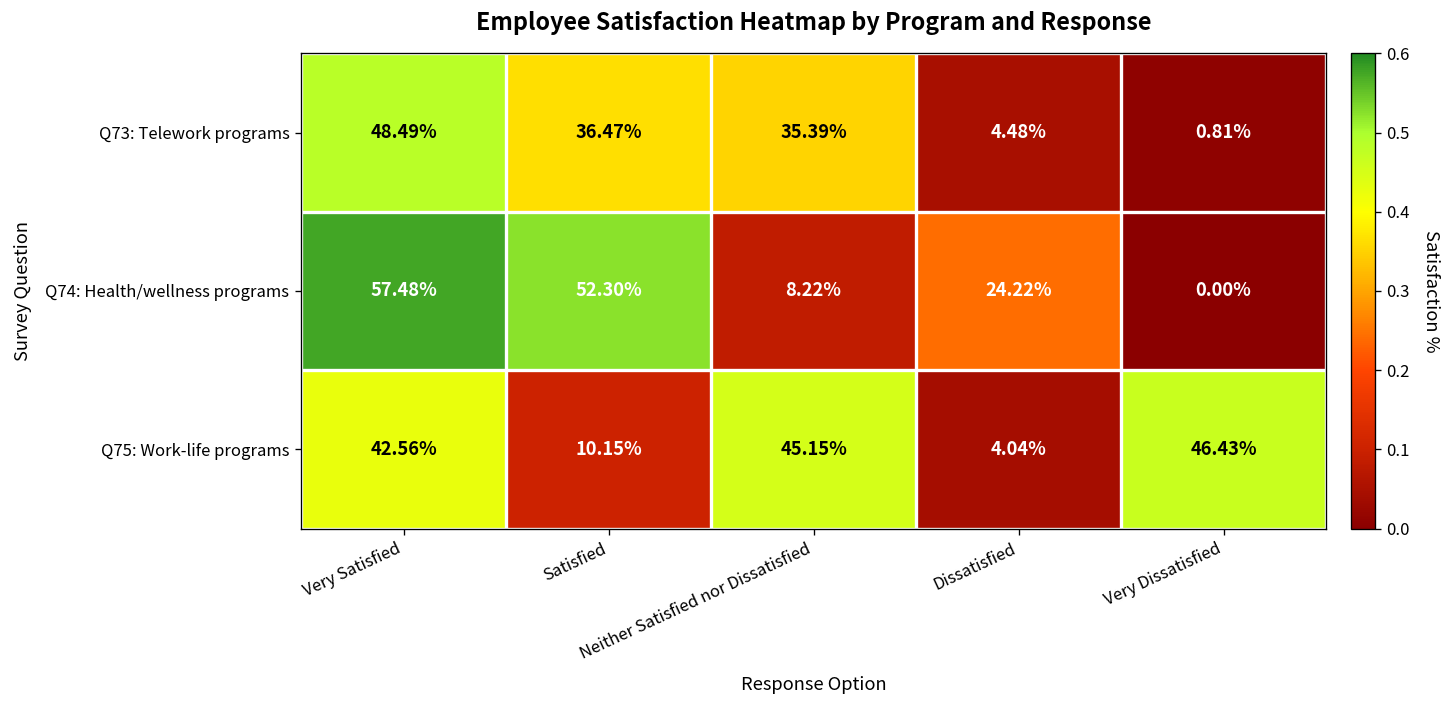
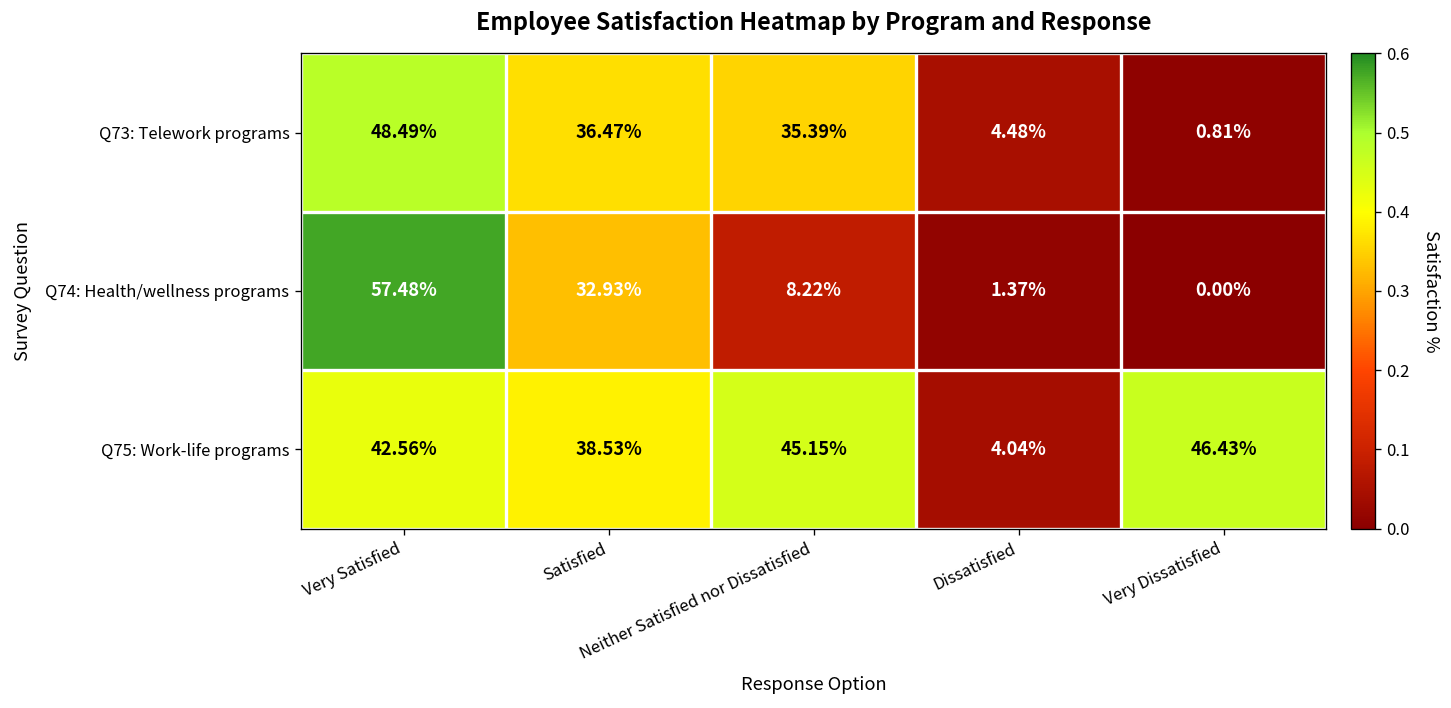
Q74: Health/wellness programs, Satisfied: 52.30% -> 32.93%
Q74: Health/wellness programs, Dissatisfied: 24.22% -> 1.37%
Q75: Work-life programs, Satisfied: 10.15% -> 38.53%
